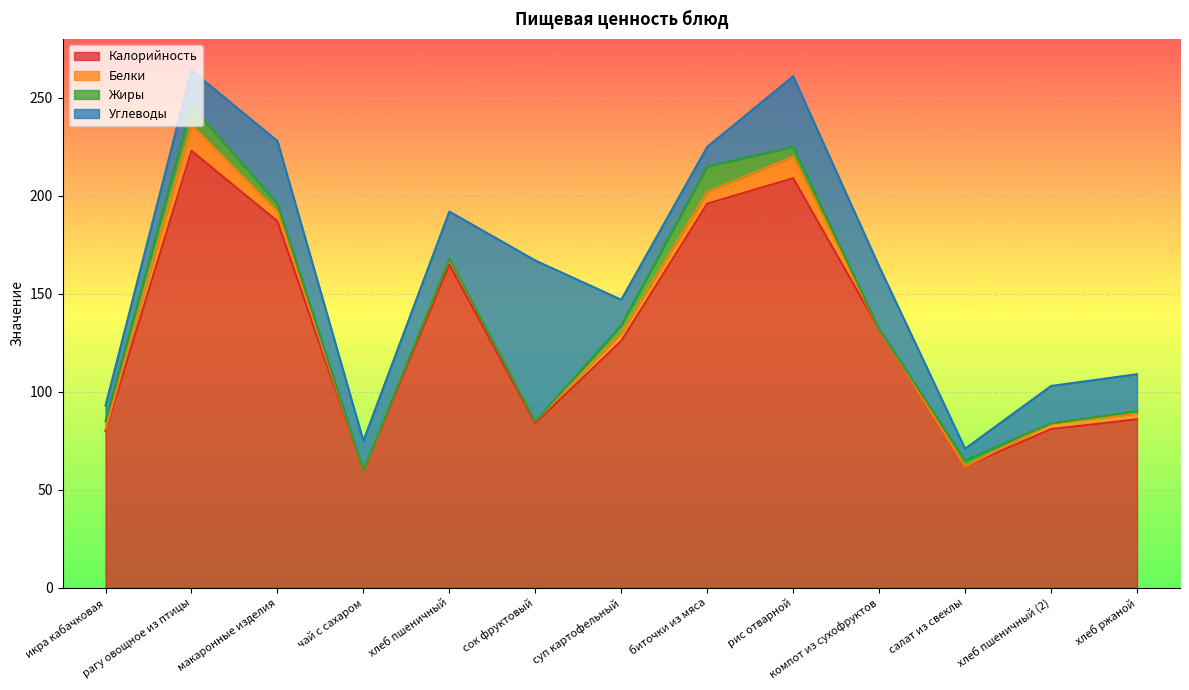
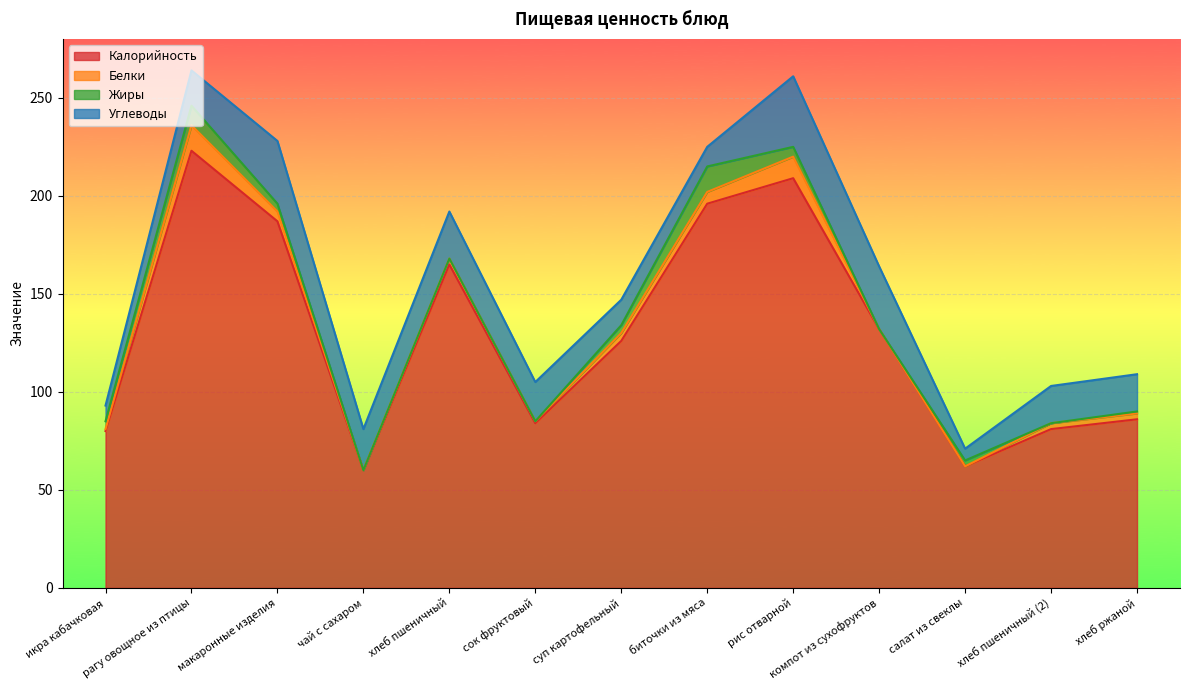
Углеводы, чай с сахаром: 15 -> 21
Углеводы, сок фруктовый: 82 -> 20
